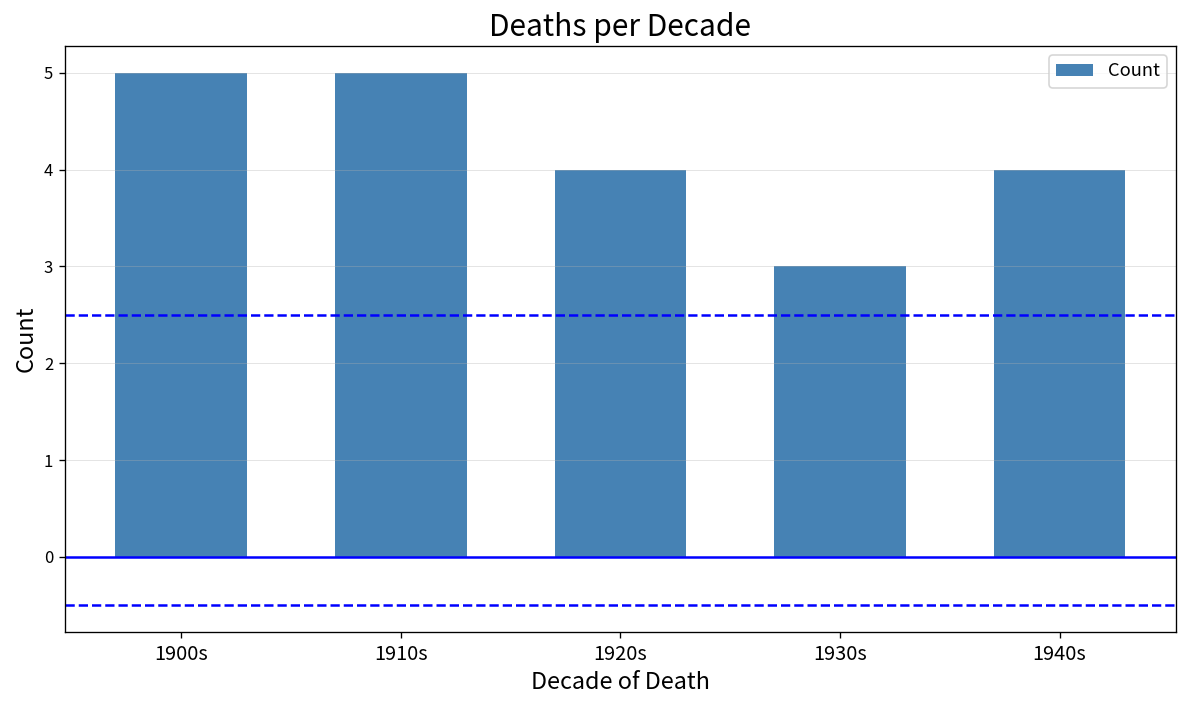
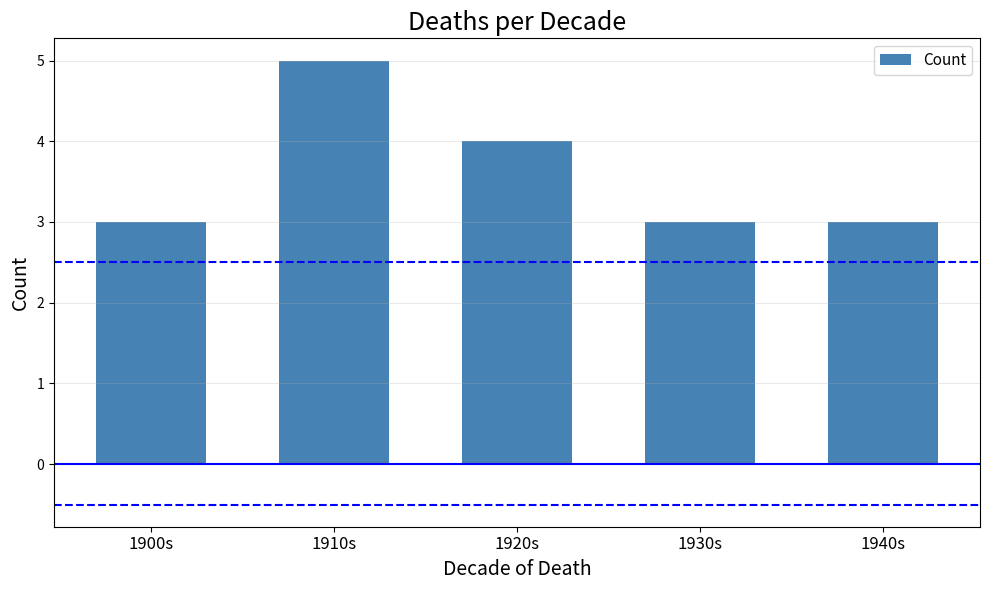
1900s: 5 -> 3
1940s: 4 -> 3
